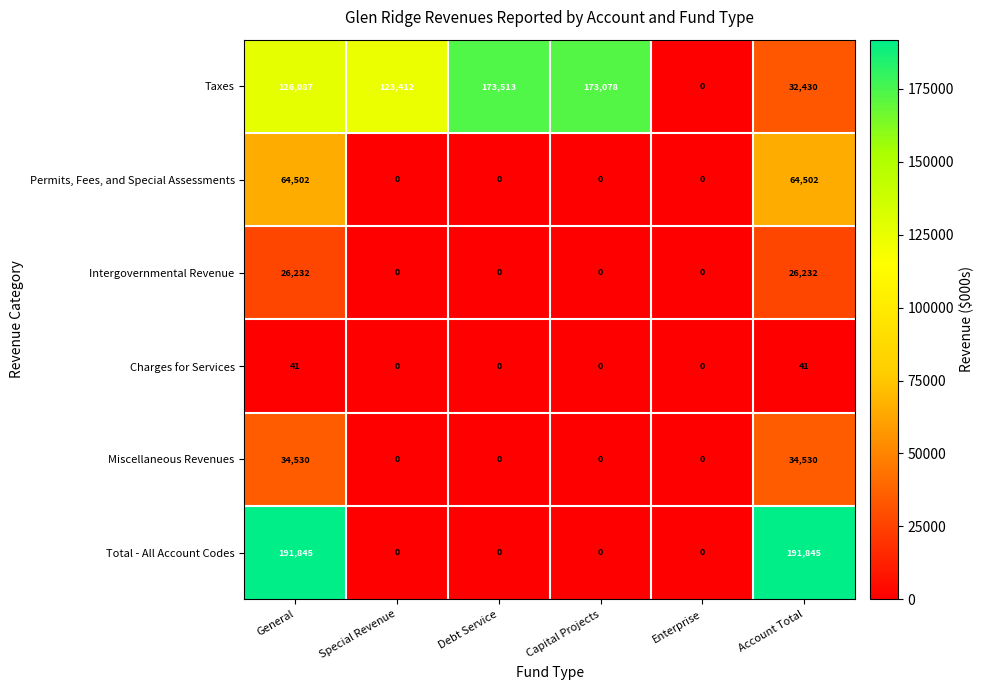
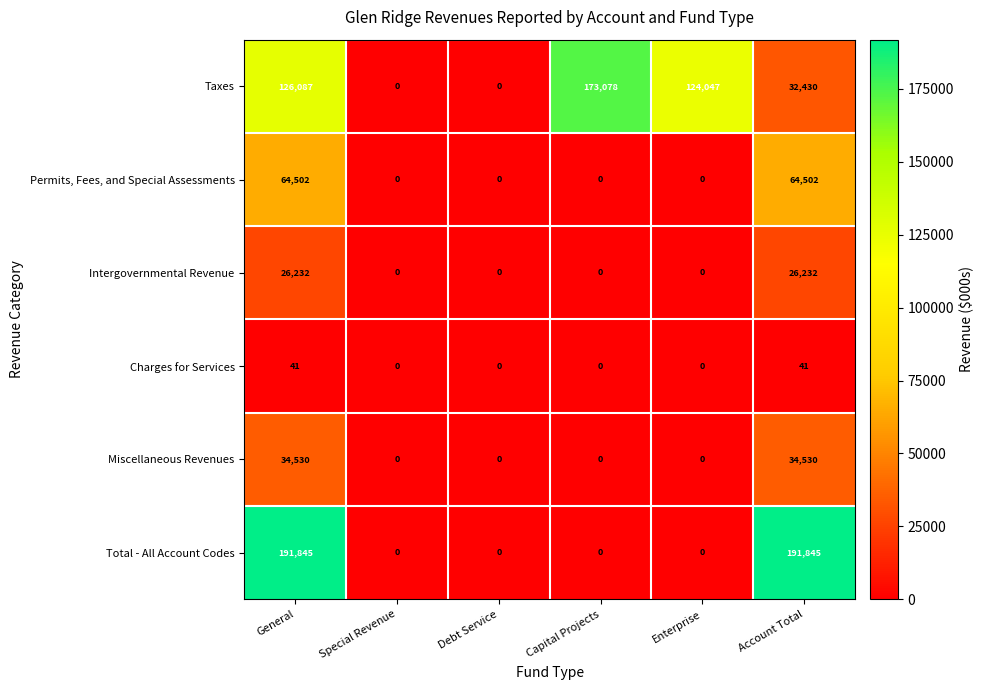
Taxes, Special Revenue: 123,412 -> 0
Taxes, Debt Service: 173,513 -> 0
Taxes, Enterprise: 0 -> 124,047
